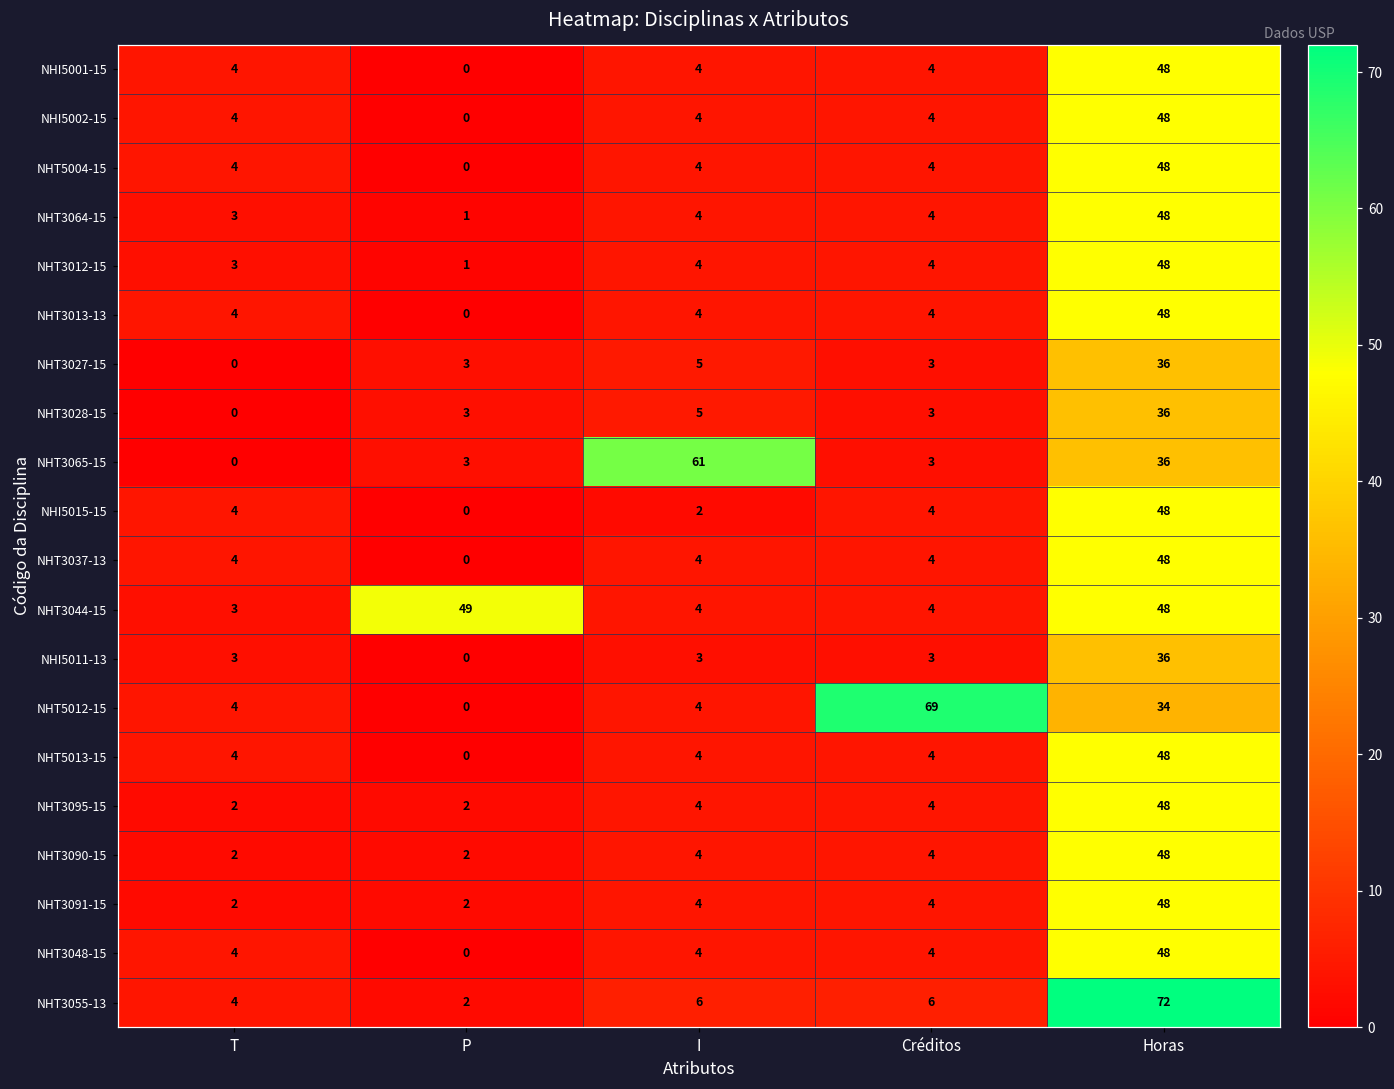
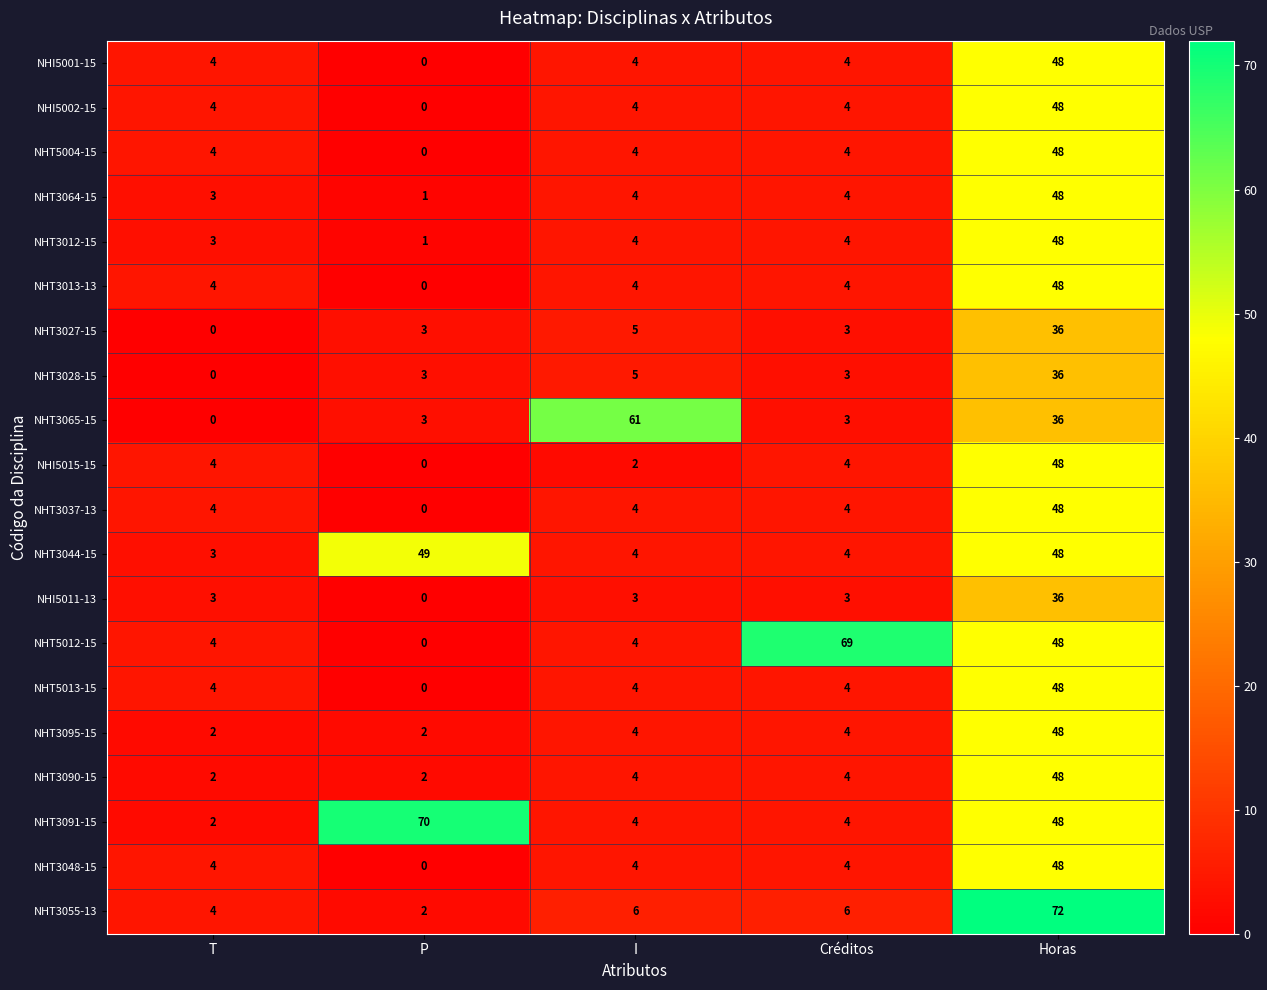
NHT5012-15, Horas: 34 -> 48
NHT3091-15, P: 2 -> 70
